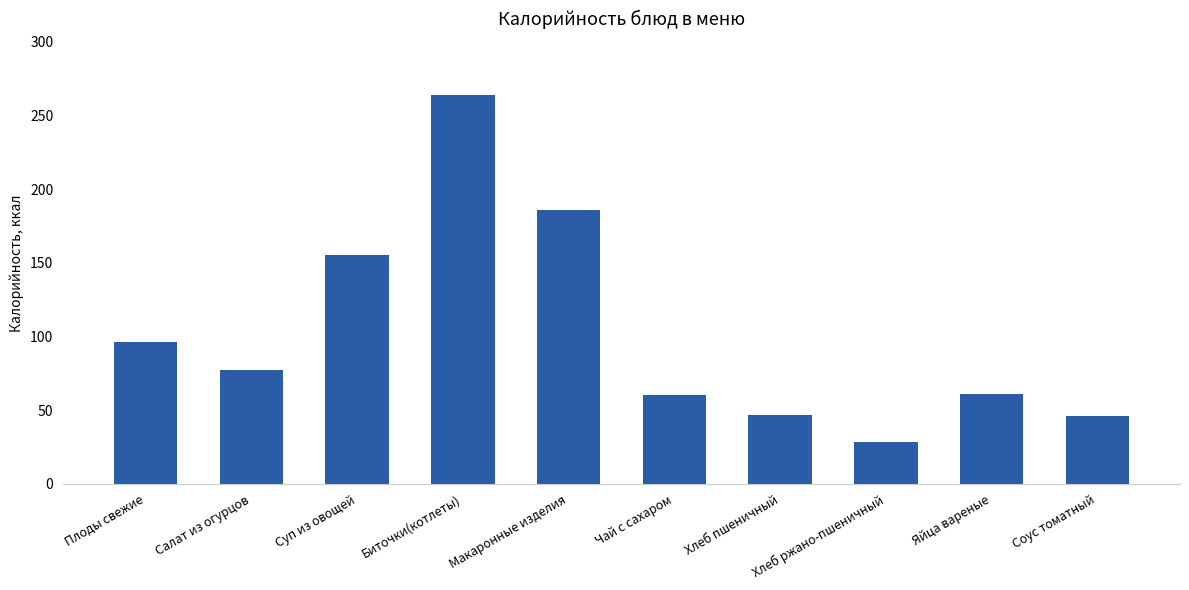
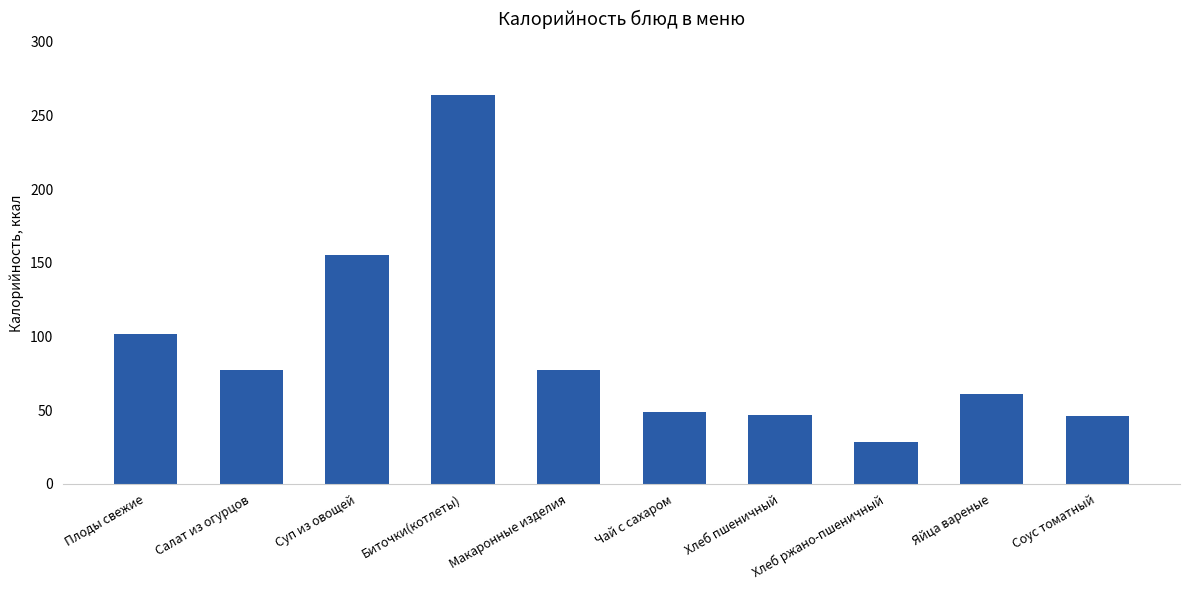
Плоды свежие: 96 -> 102
Макаронные изделия: 186 -> 77
Чай с сахаром: 60 -> 49
